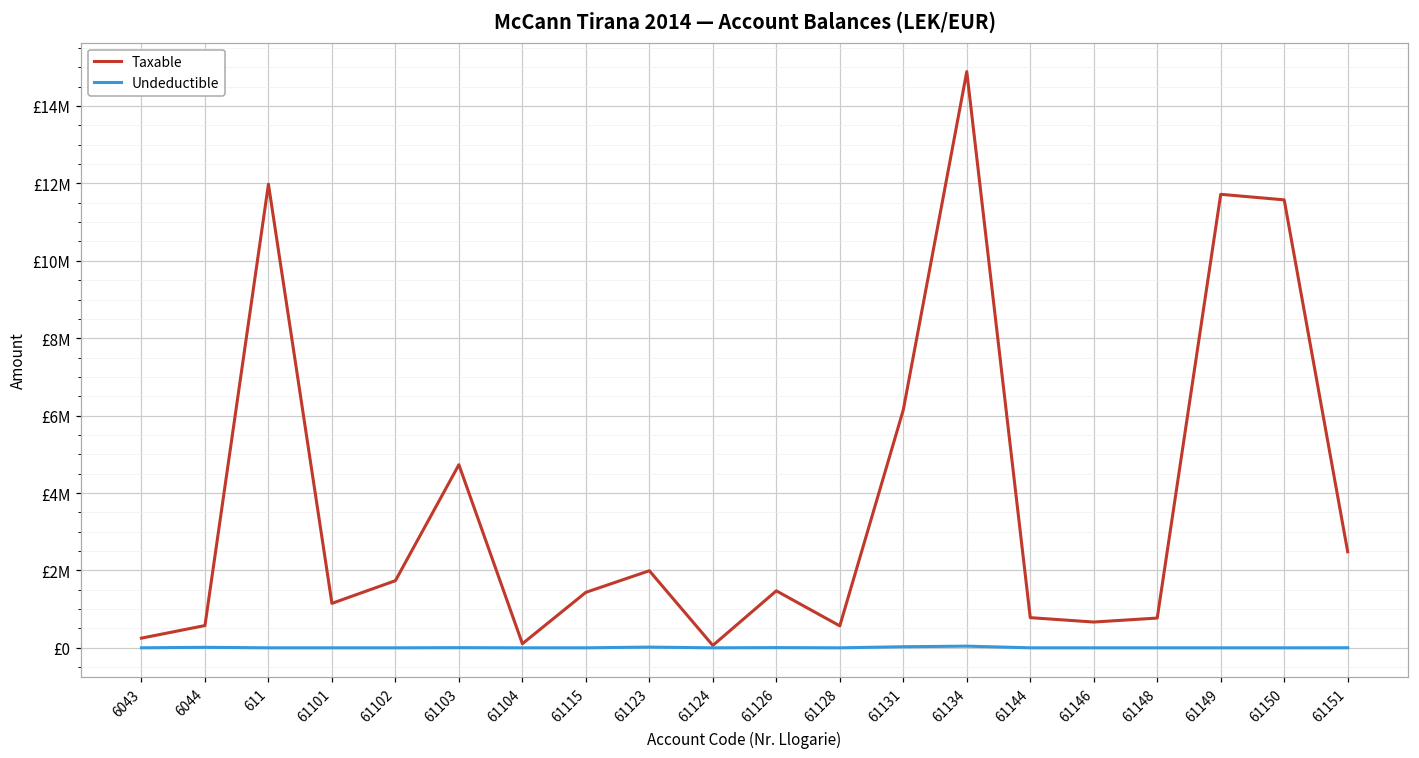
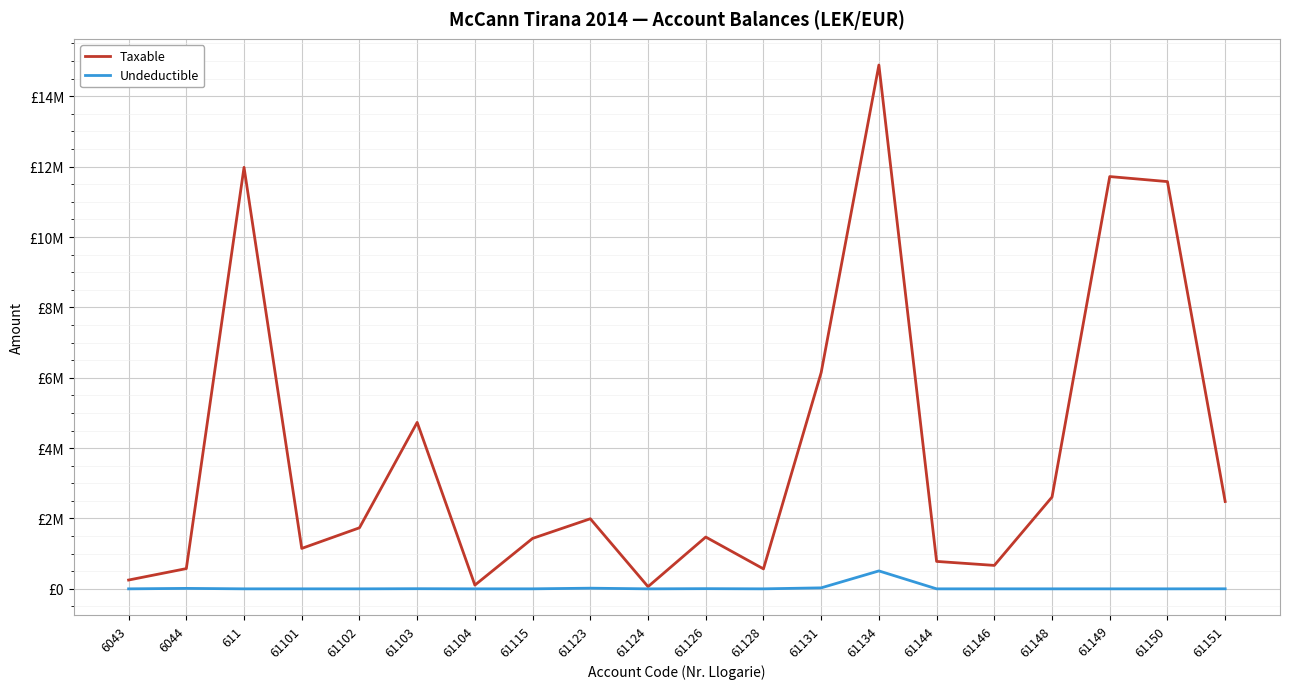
Undeductible, 61134: £0 -> £500000
Taxable, 61148: £800000 -> £2600000
